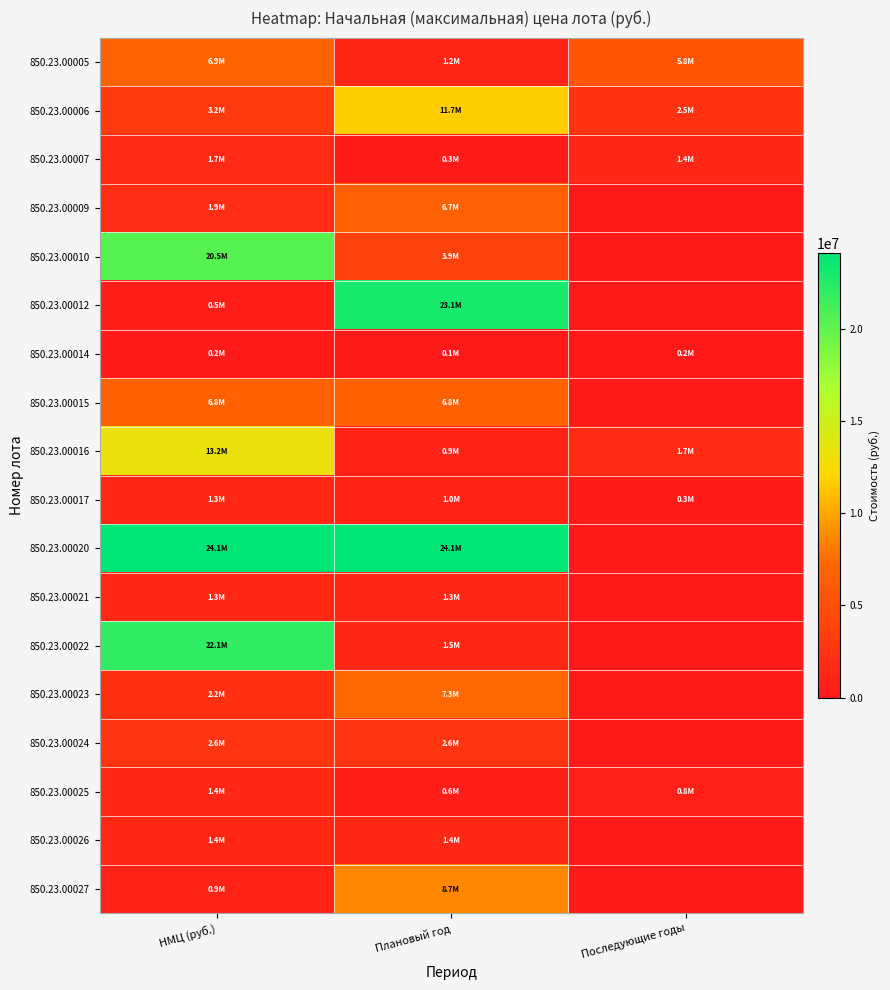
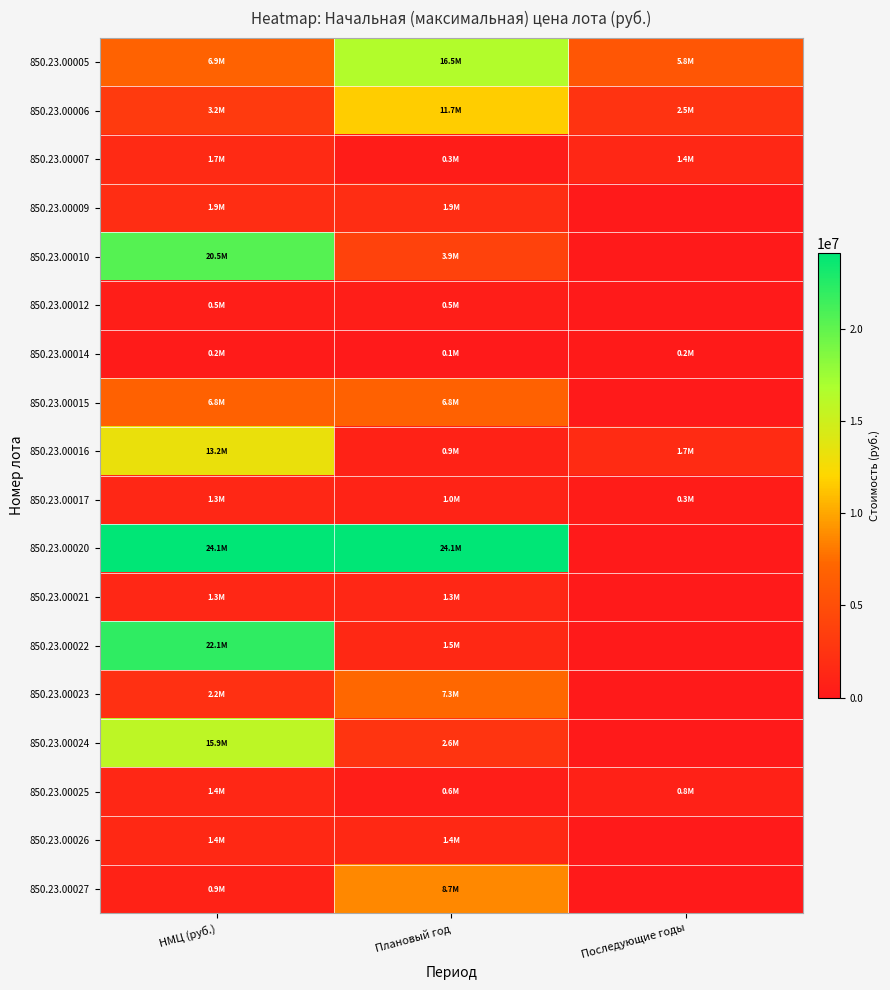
850.23.00005, Плановый год: 1.2M -> 16.5M
850.23.00009, Плановый год: 6.7M -> 1.9M
850.23.00012, Плановый год: 23.1M -> 0.5M
850.23.00024, НМЦ (руб.): 2.6M -> 15.9M
